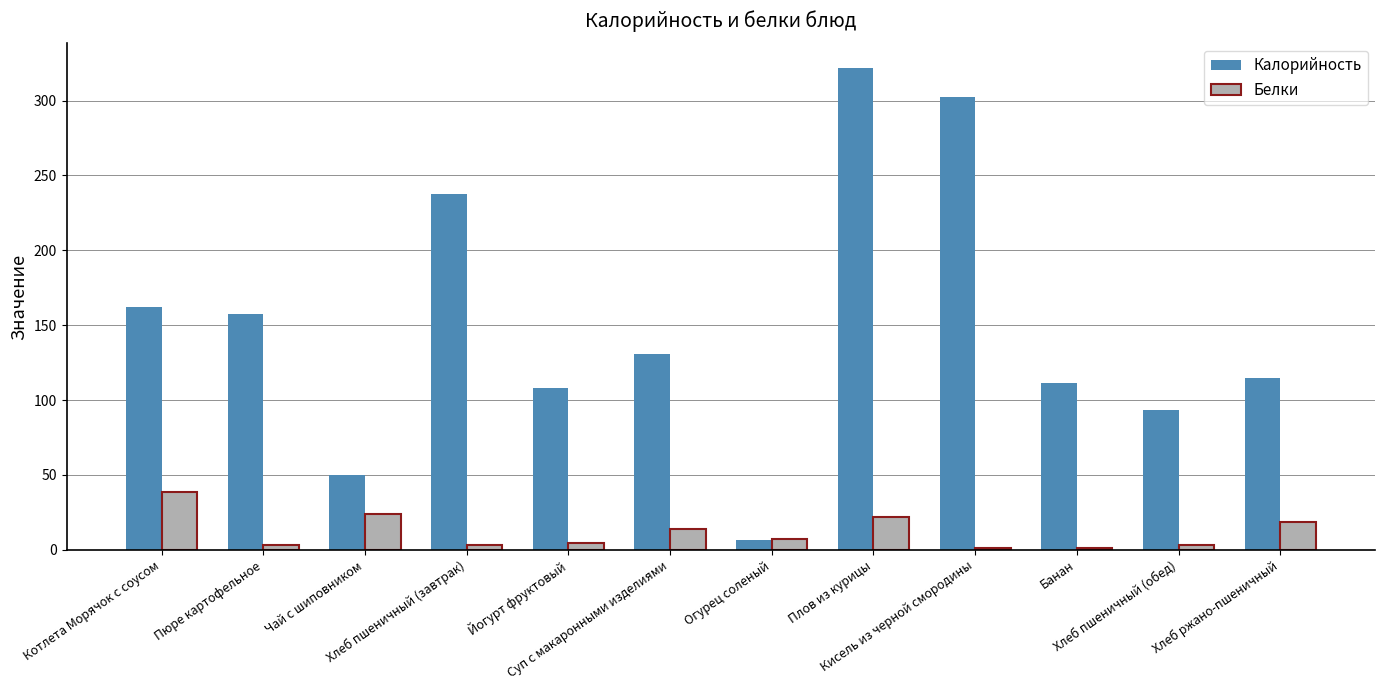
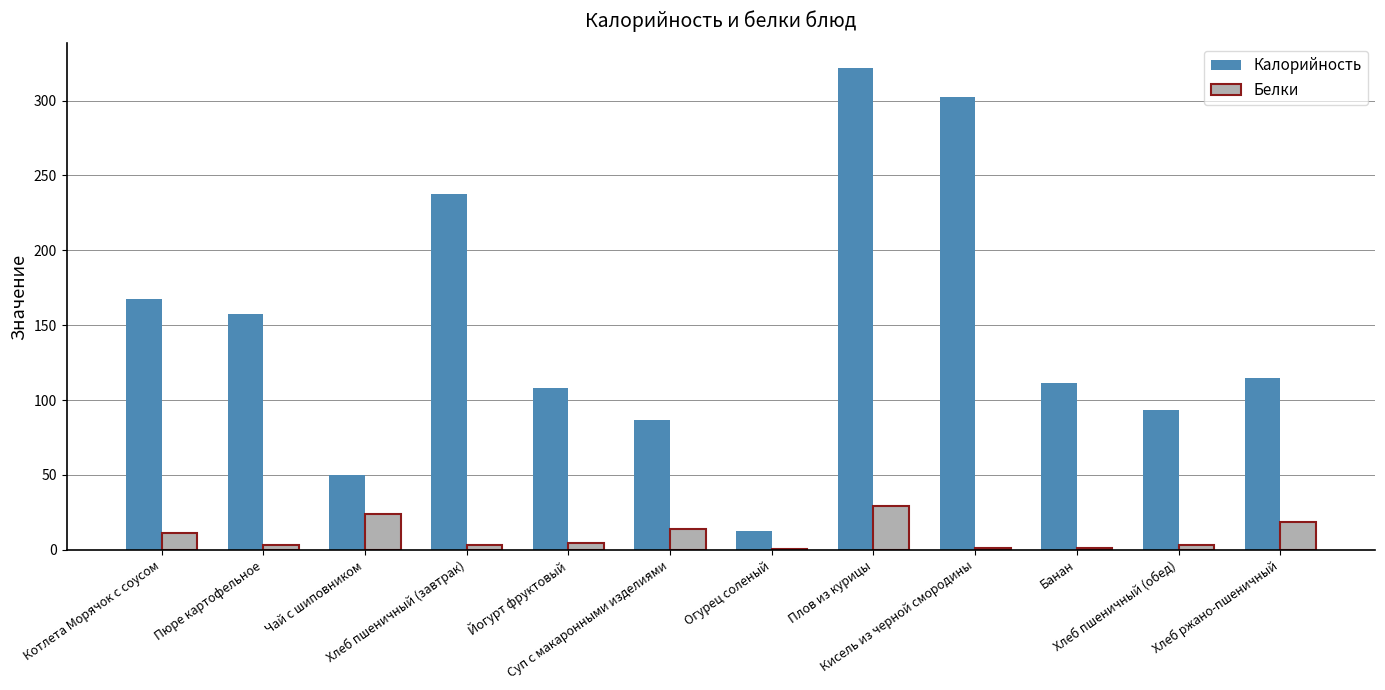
Калорийность, Котлета Морячок с соусом: 162 -> 167
Белки, Котлета Морячок с соусом: 39 -> 11
Калорийность, Суп с макаронными изделиями: 131 -> 87
Калорийность, Огурец соленый: 7 -> 13
Белки, Огурец соленый: 7 -> 0
Белки, Плов из курицы: 22 -> 29
